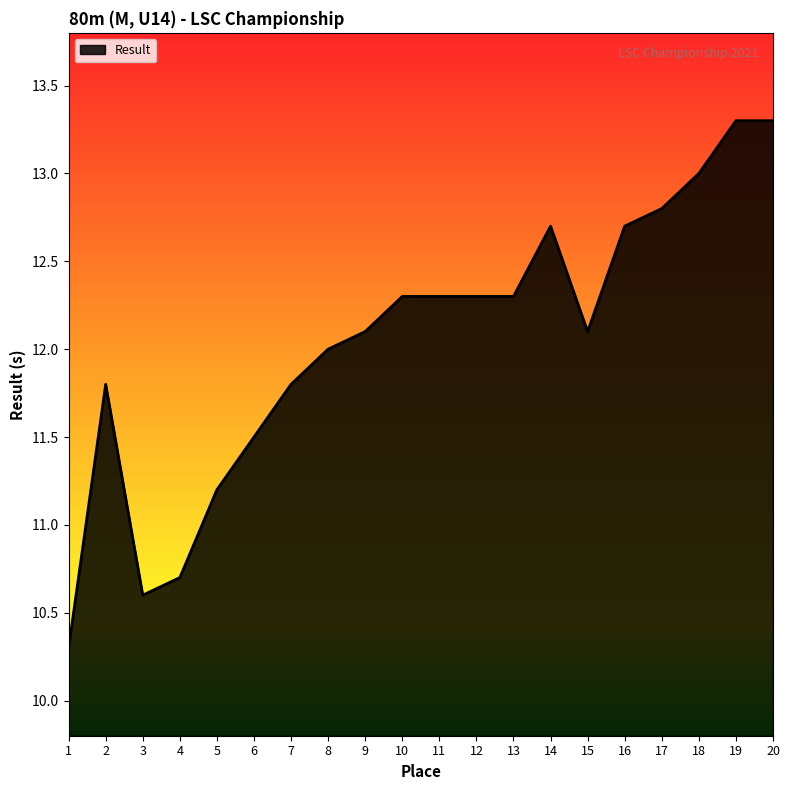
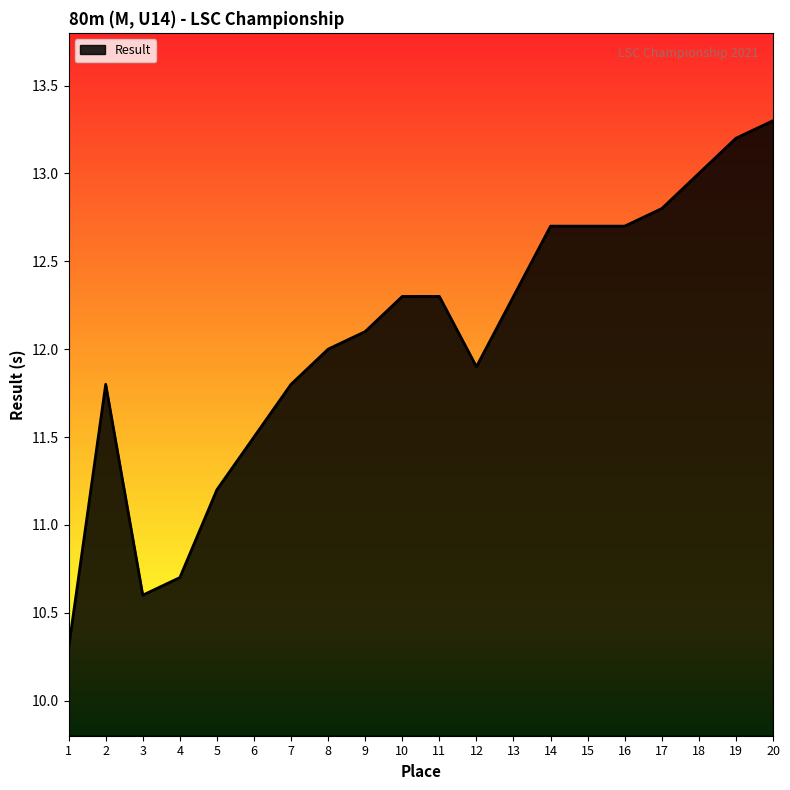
12: 12.3 -> 11.9
15: 12.1 -> 12.7
19: 13.3 -> 13.2
